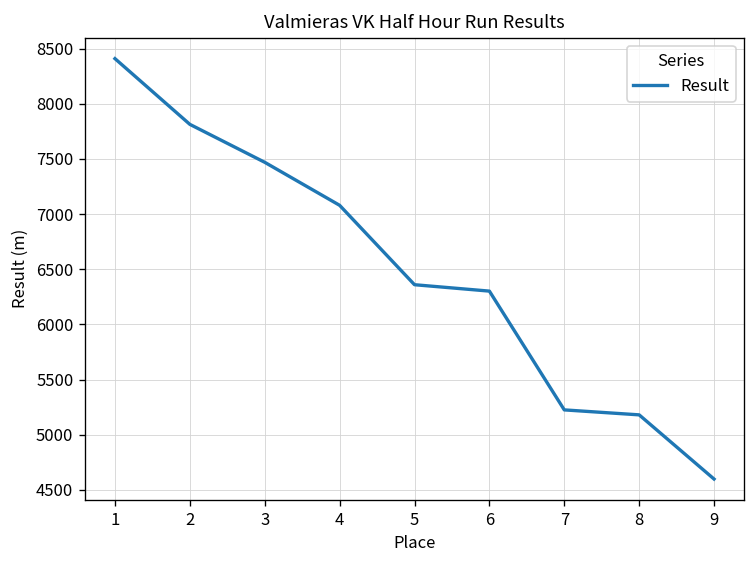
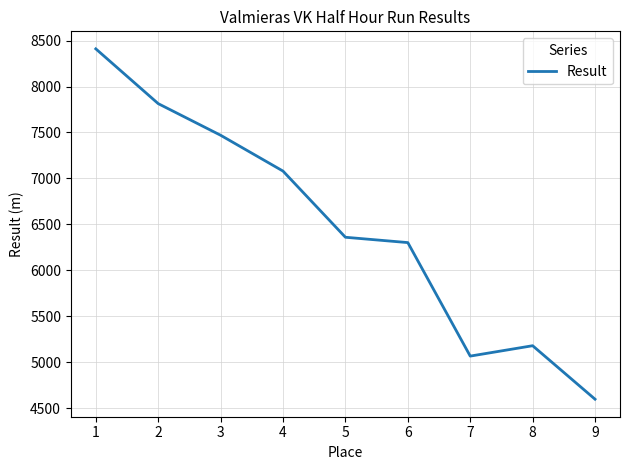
7: 5200 -> 5100
